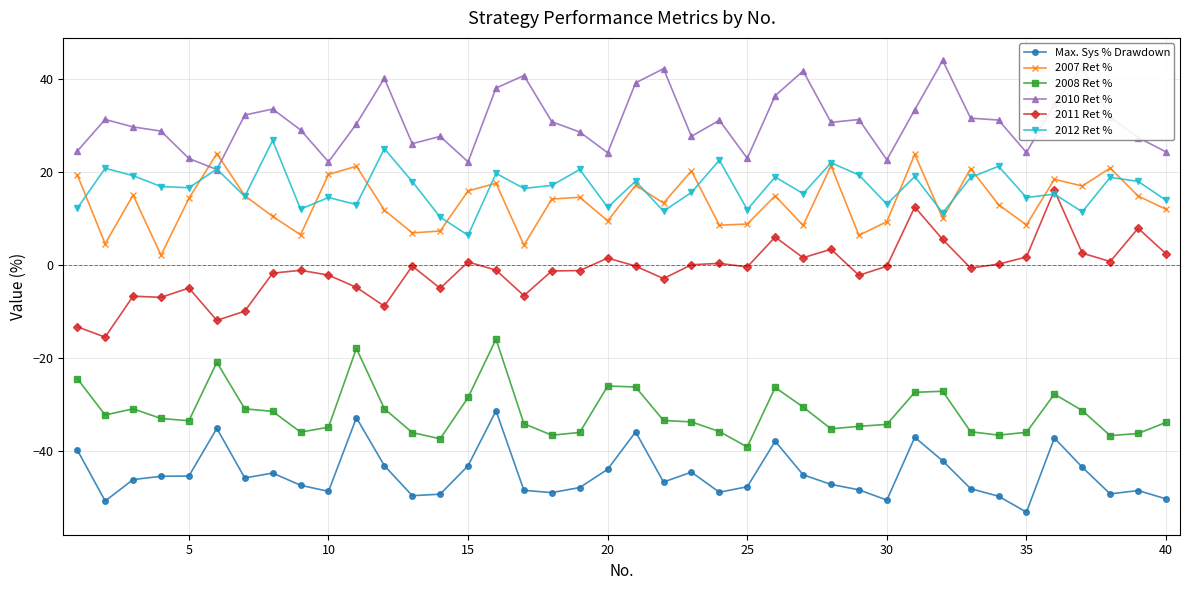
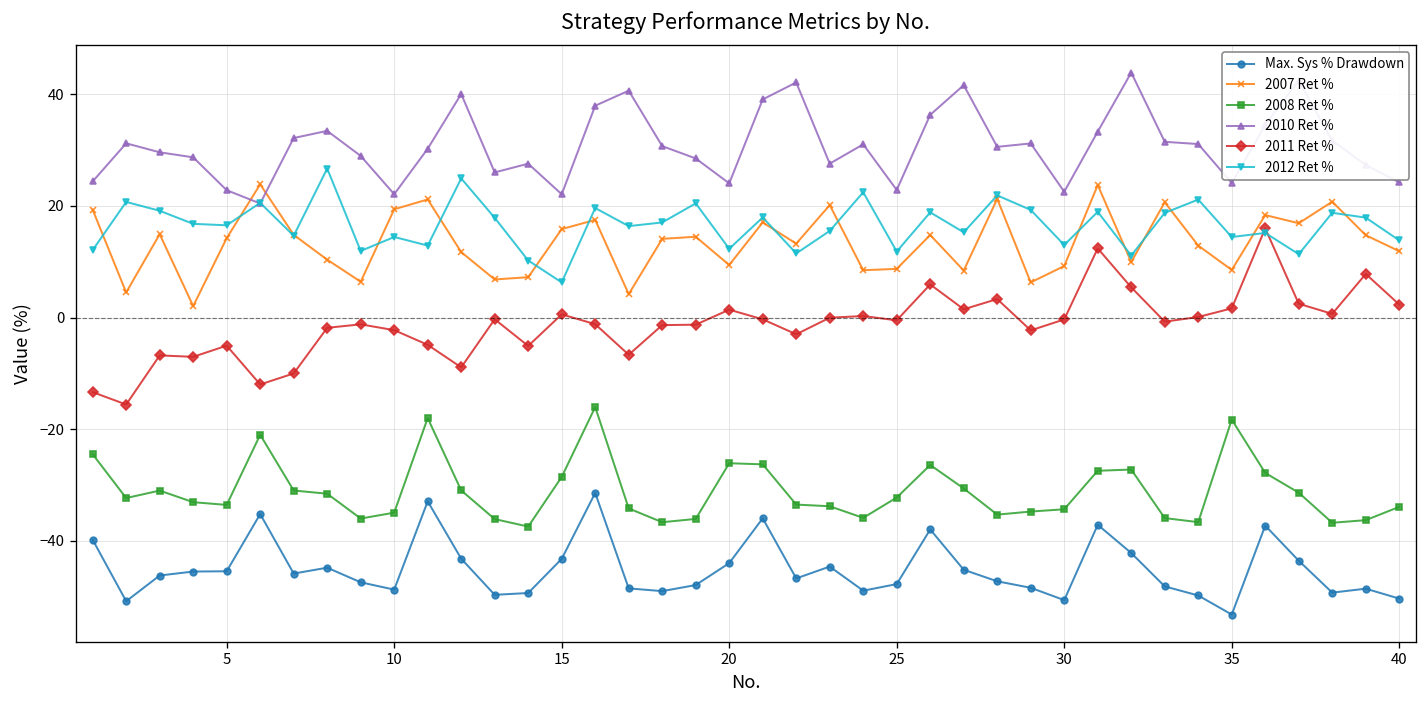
2008 Ret %, 25: -39 -> -32
2008 Ret %, 35: -36 -> -18
